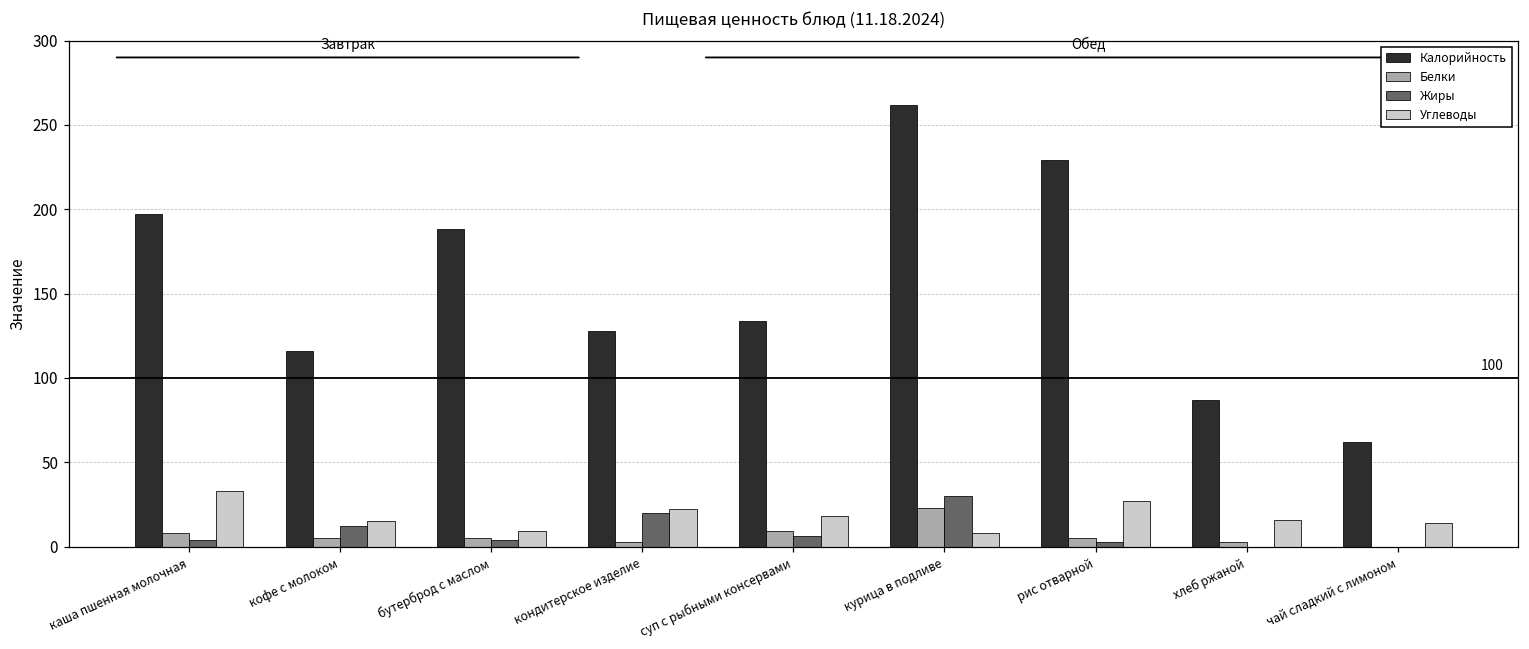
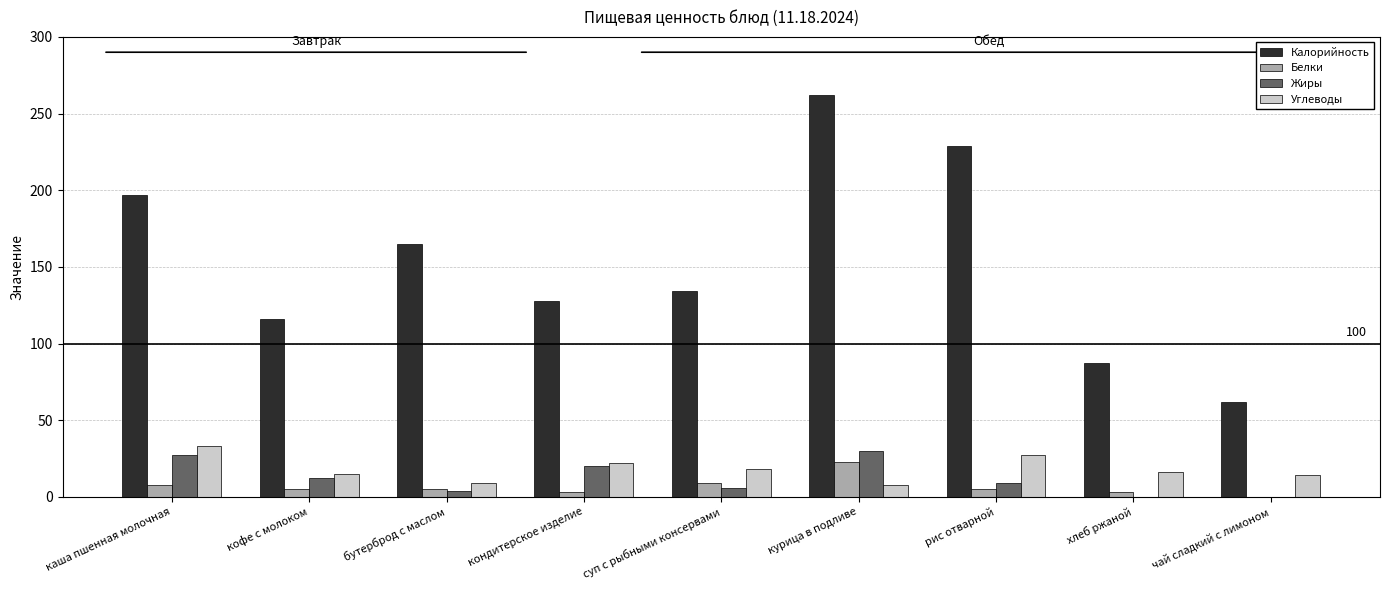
Жиры, каша пшенная молочная: 4 -> 28
Калорийность, бутерброд с маслом: 188 -> 165
Жиры, рис отварной: 3 -> 9
